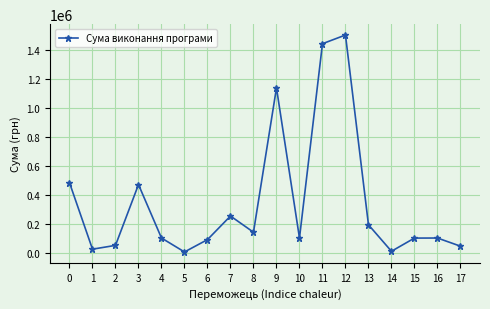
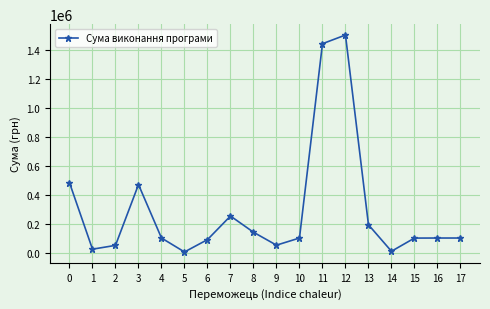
9: 1140000 -> 50000
17: 40000 -> 100000
